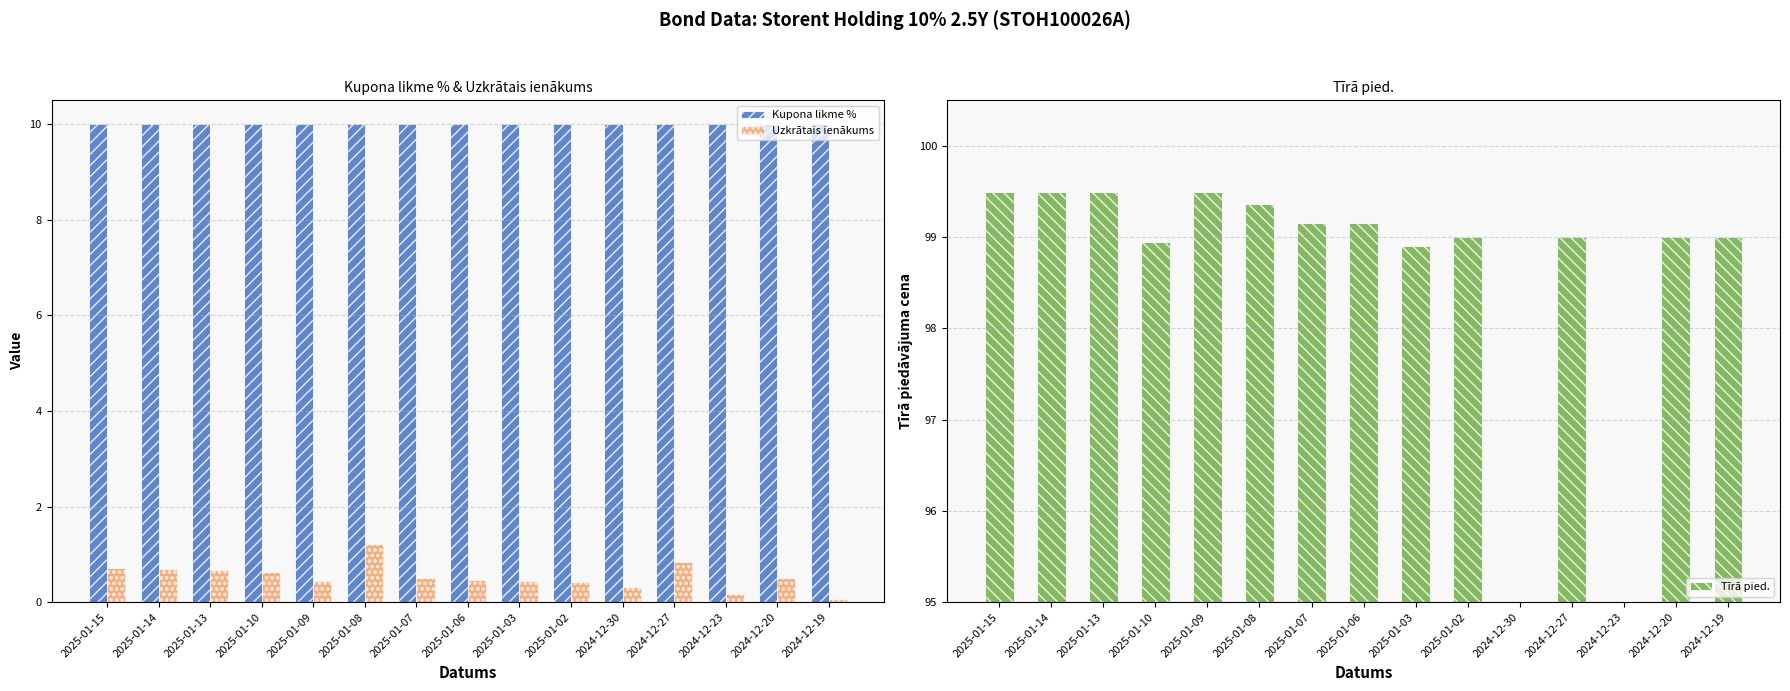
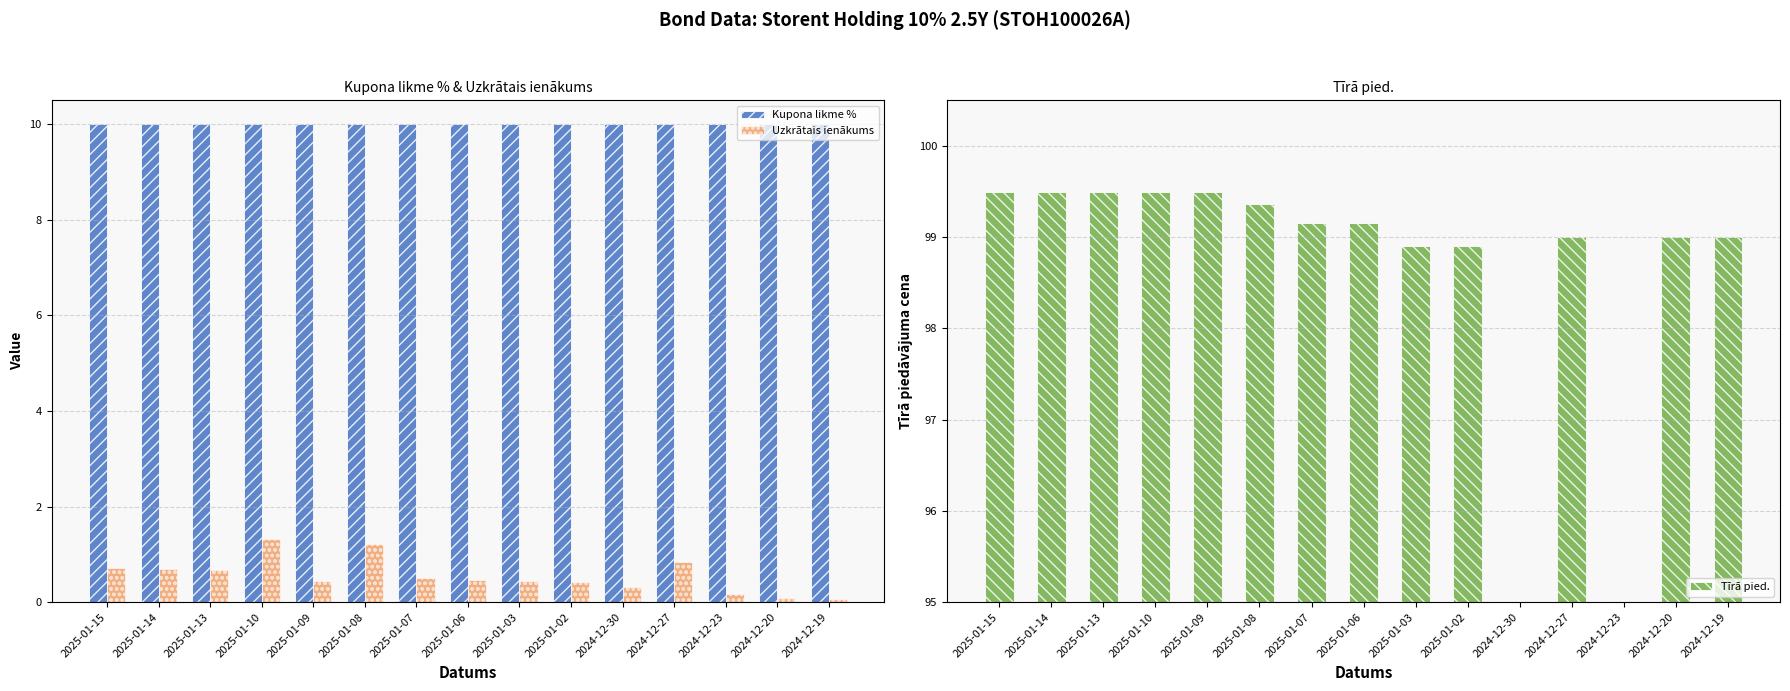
Kupona likme % & Uzkrātais ienākums, Uzkrātais ienākums, 2025-01-10: 0.6 -> 1.3
Kupona likme % & Uzkrātais ienākums, Uzkrātais ienākums, 2024-12-20: 0.5 -> 0.1
Tīrā pied., 2025-01-10: 99.0 -> 99.5
Tīrā pied., 2025-01-02: 99.0 -> 98.9
